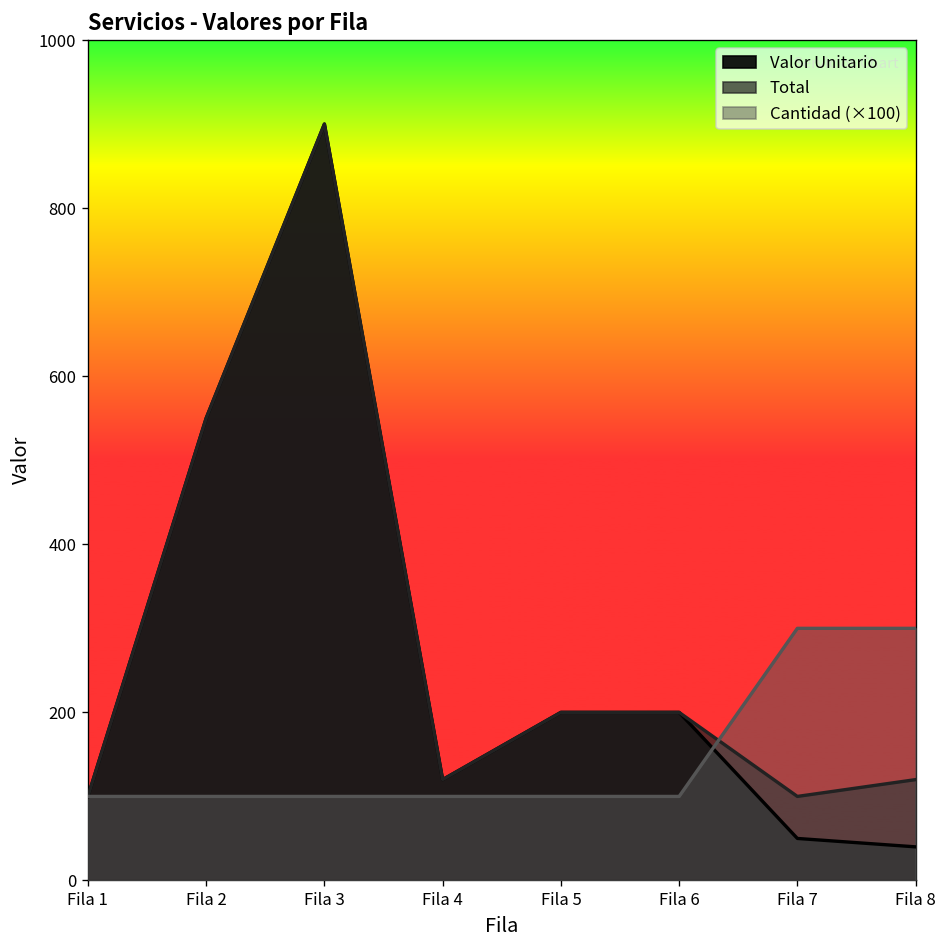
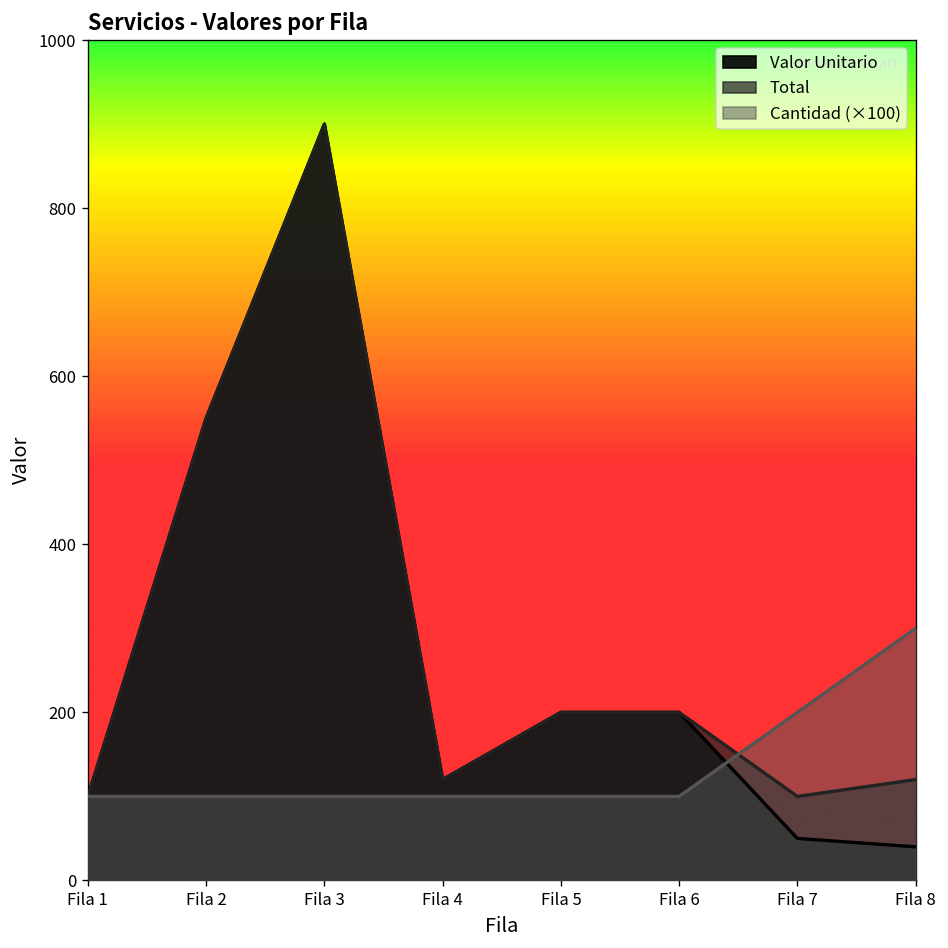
Cantidad (×100), Fila 7: 300 -> 200
